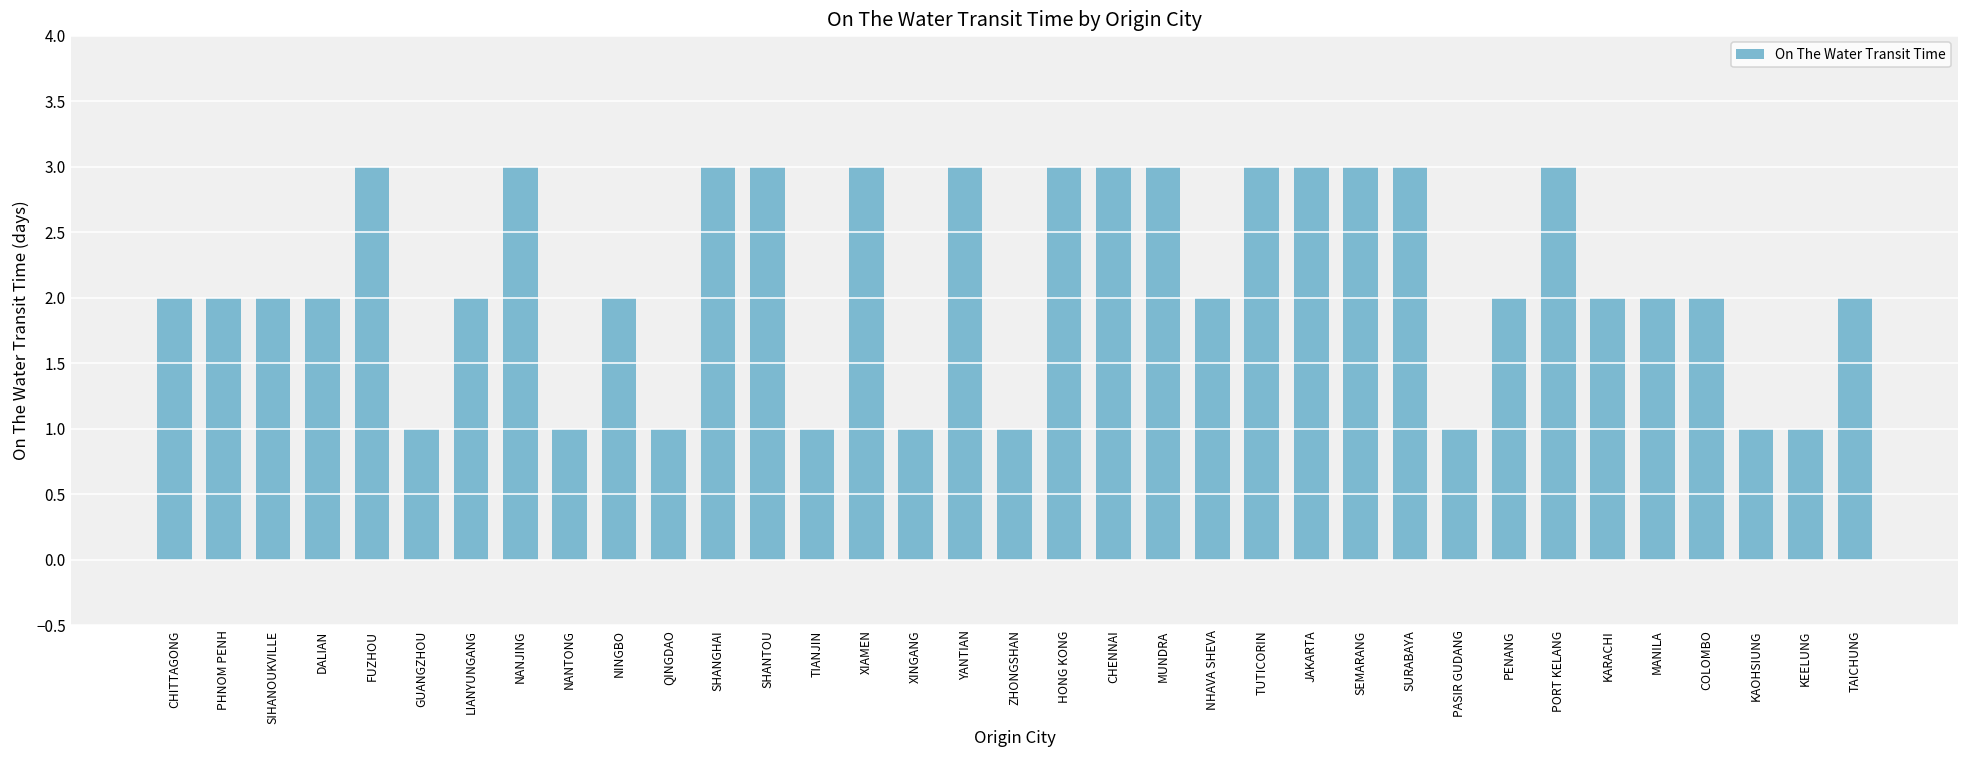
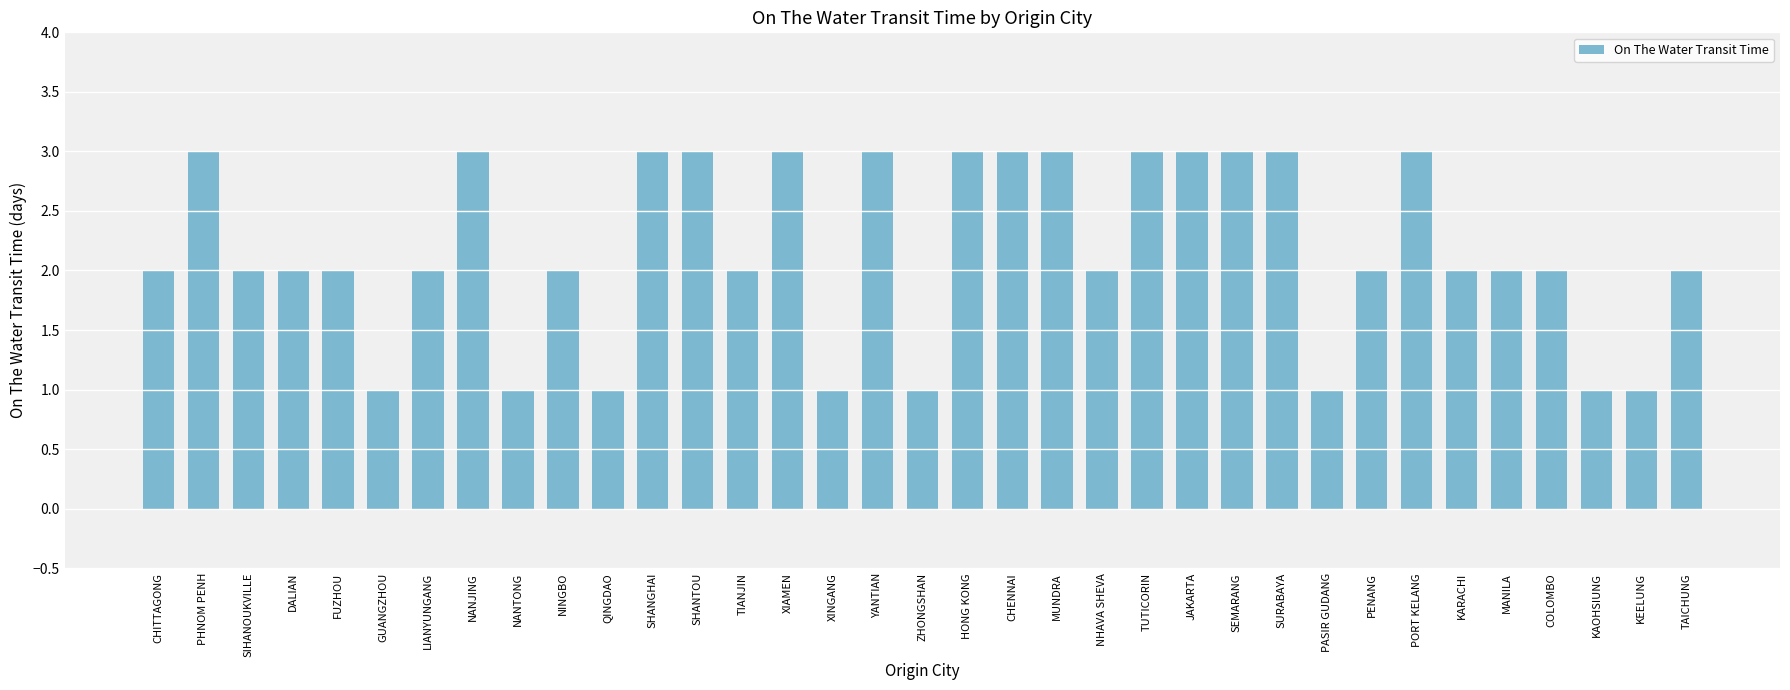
PHNOM PENH: 2 -> 3
FUZHOU: 3 -> 2
TIANJIN: 1 -> 2
